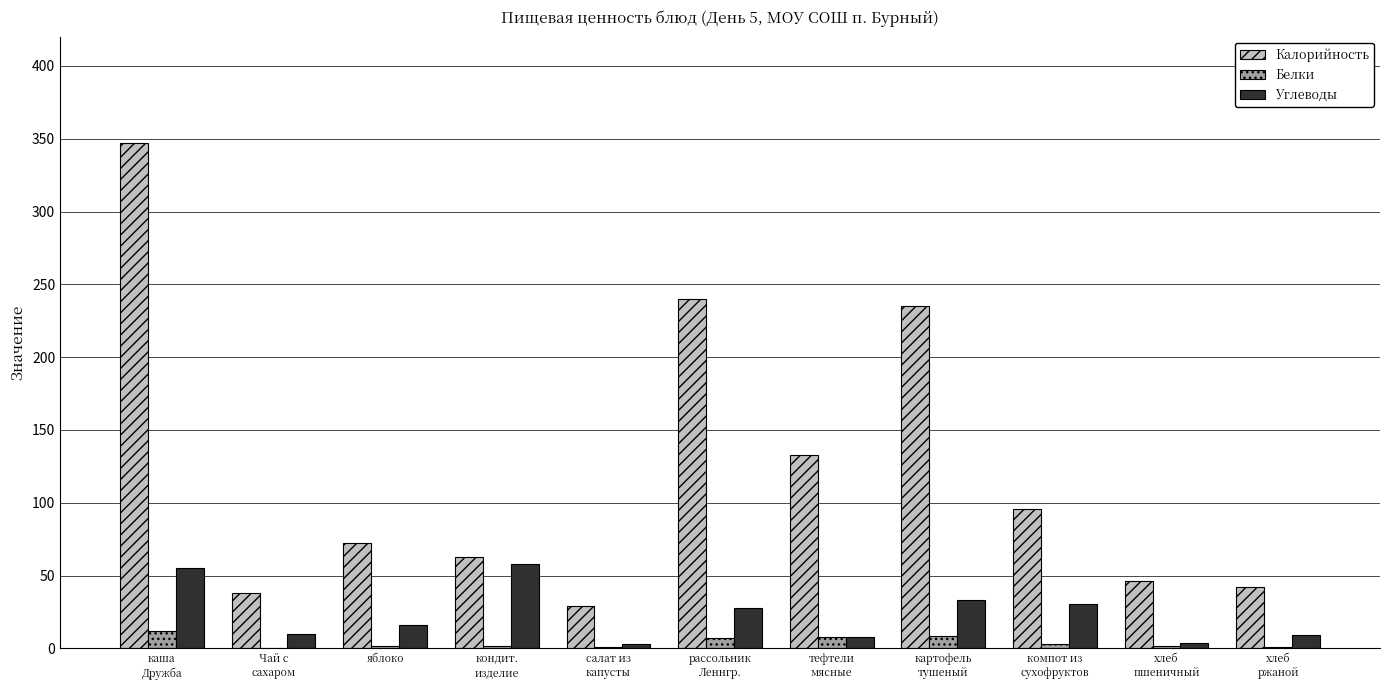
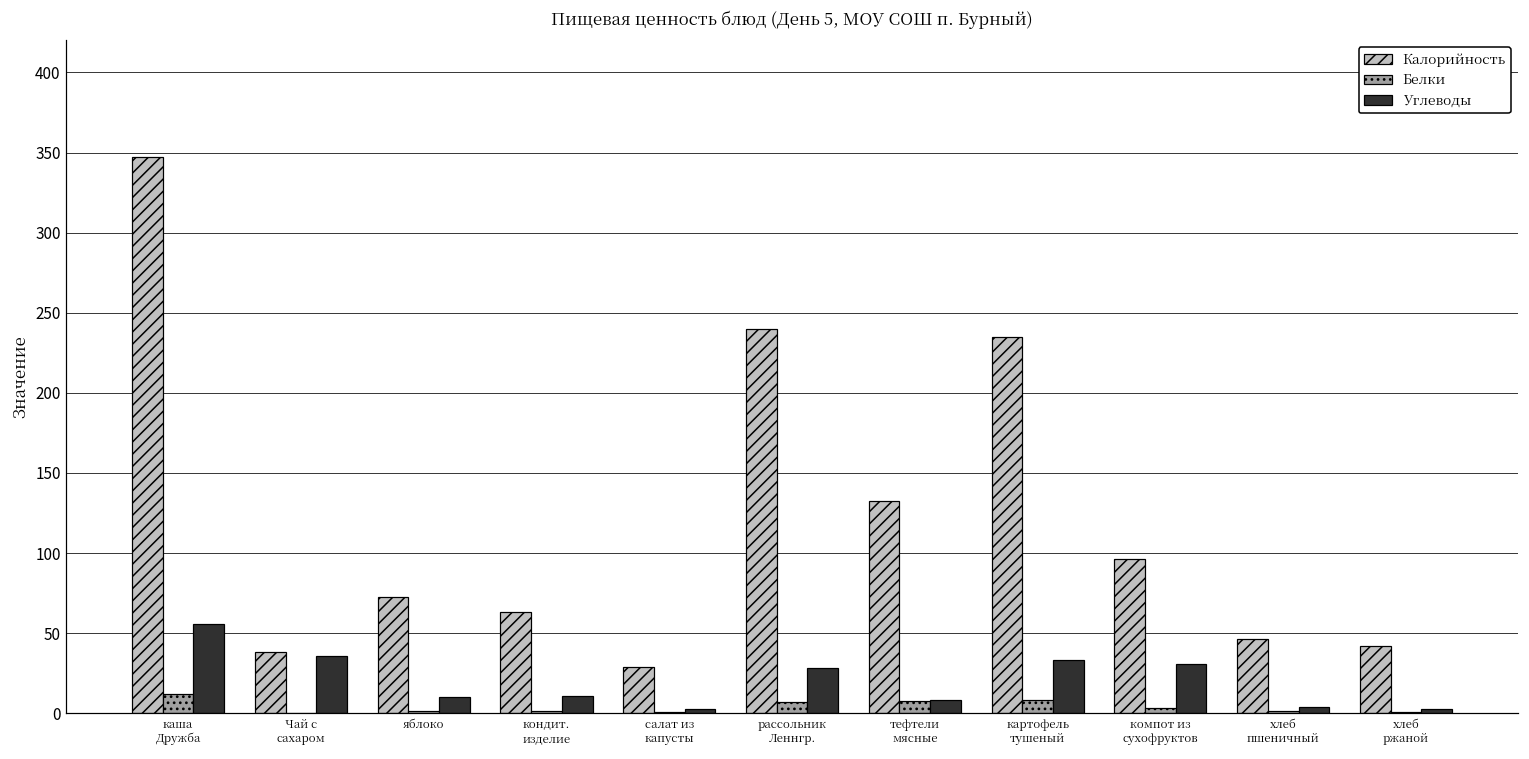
Углеводы, Чай с сахаром: 10 -> 36
Углеводы, яблоко: 16 -> 10
Углеводы, кондит. изделие: 58 -> 11
Углеводы, хлеб ржаной: 9 -> 3
